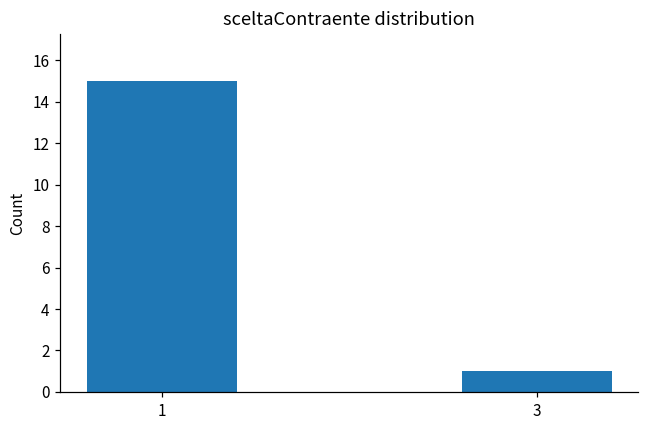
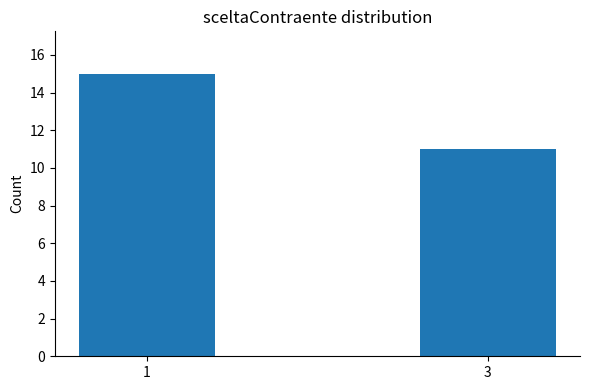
3: 1 -> 11
